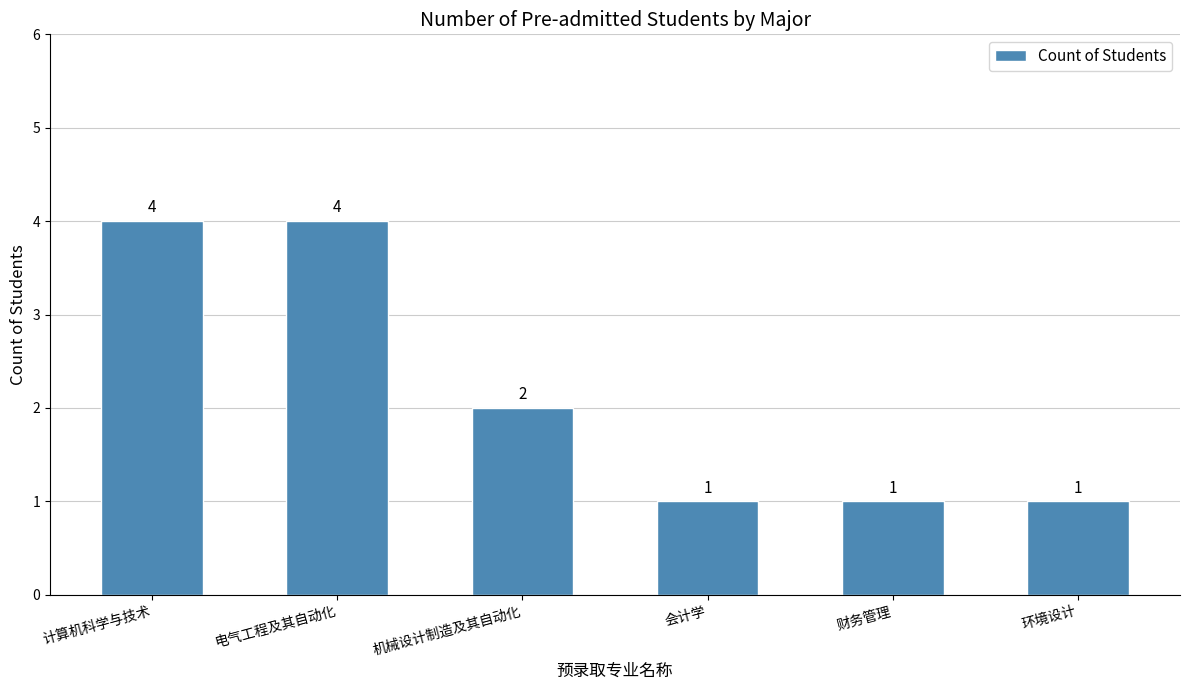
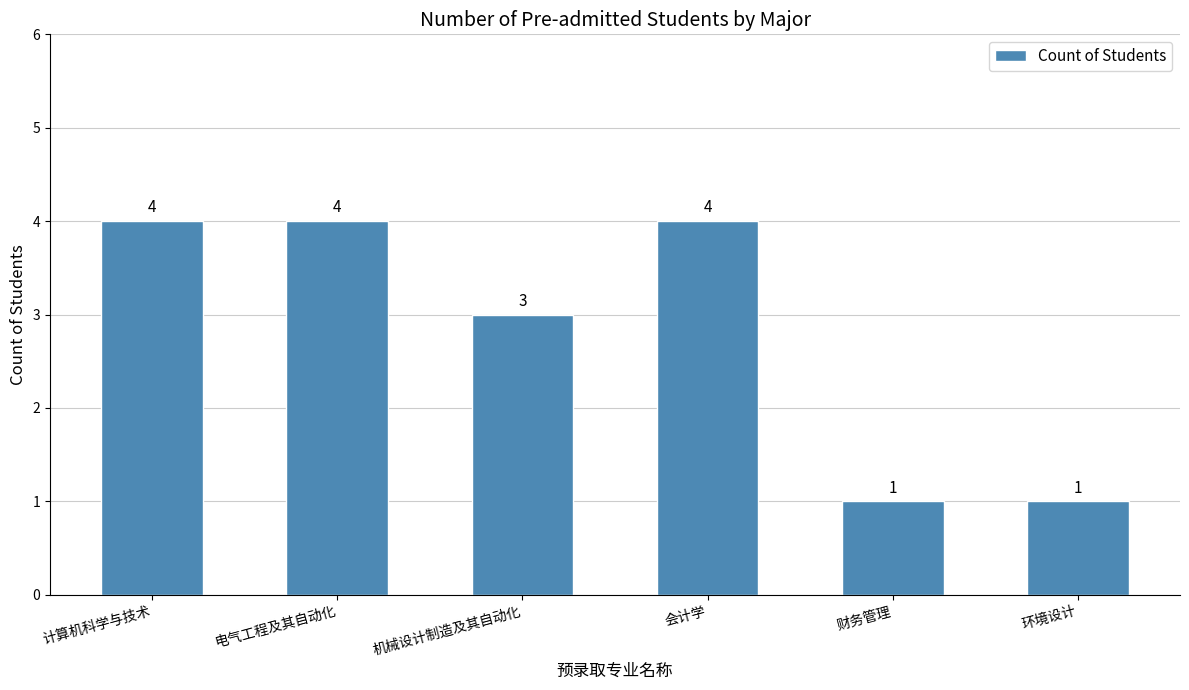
机械设计制造及其自动化: 2 -> 3
会计学: 1 -> 4
